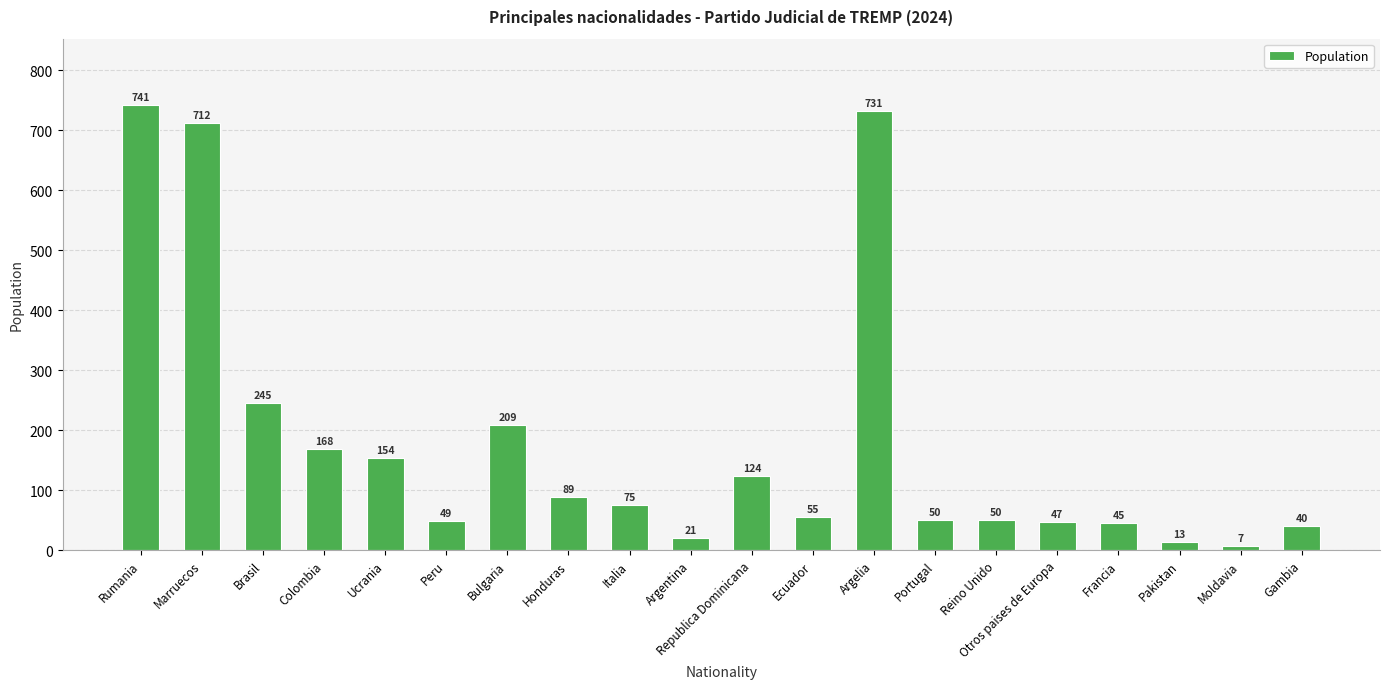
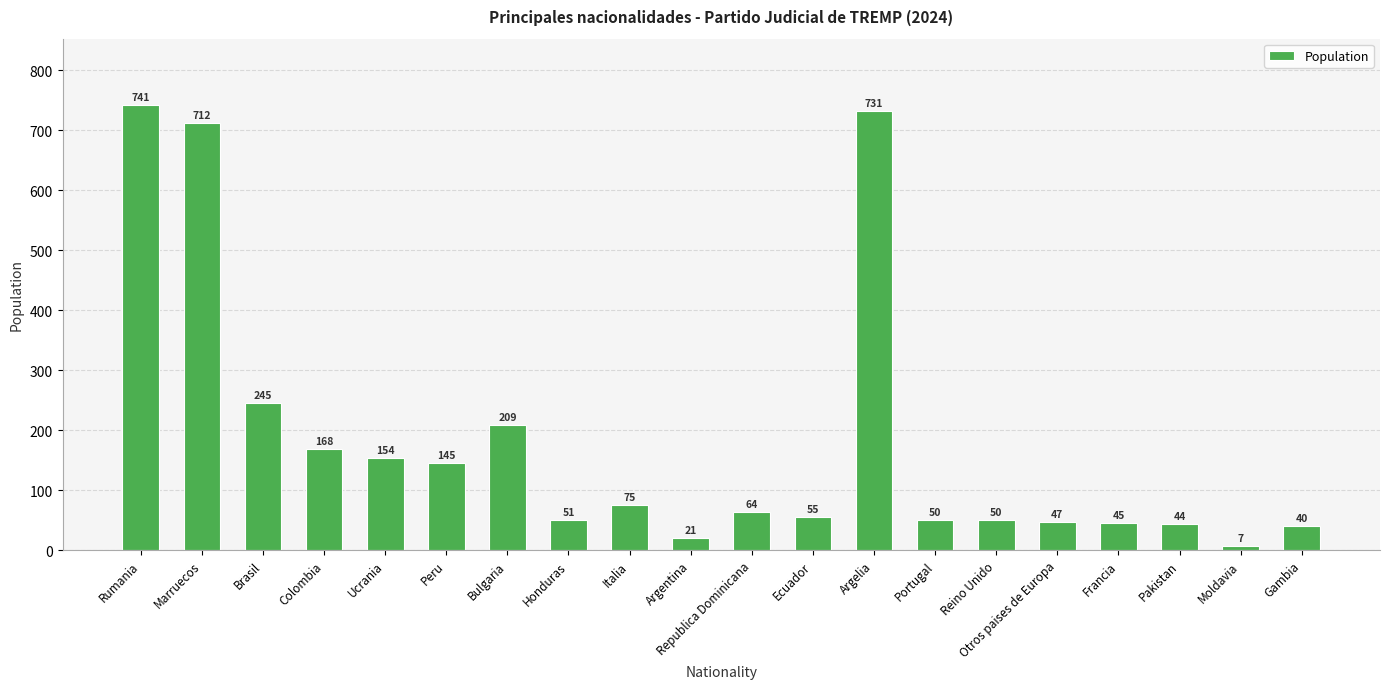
Peru: 49 -> 145
Honduras: 89 -> 51
Republica Dominicana: 124 -> 64
Pakistan: 13 -> 44
